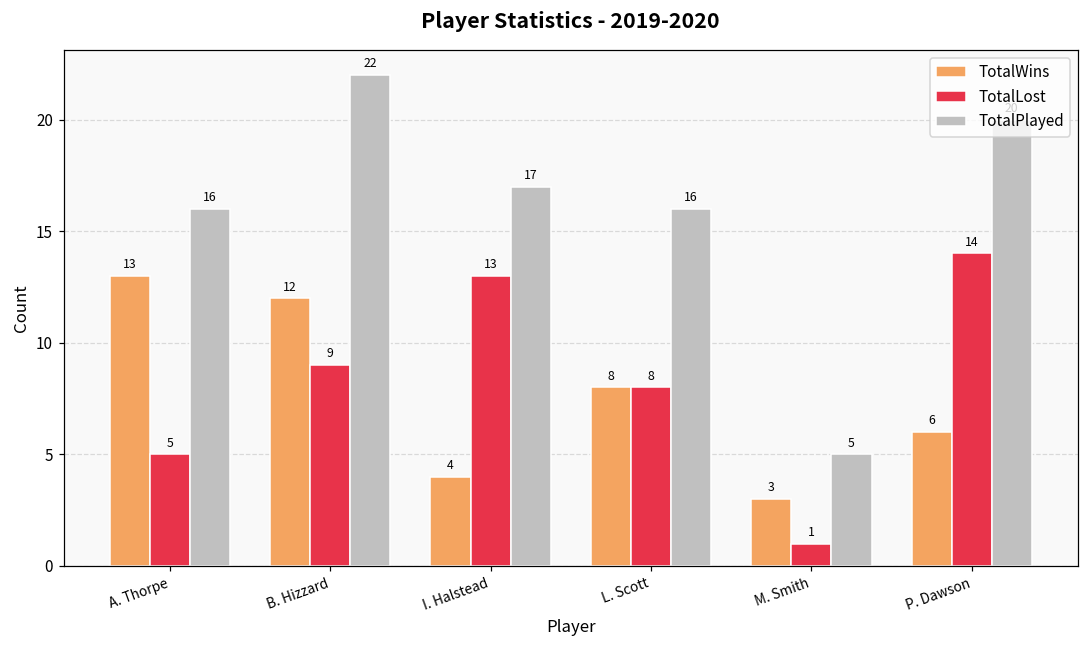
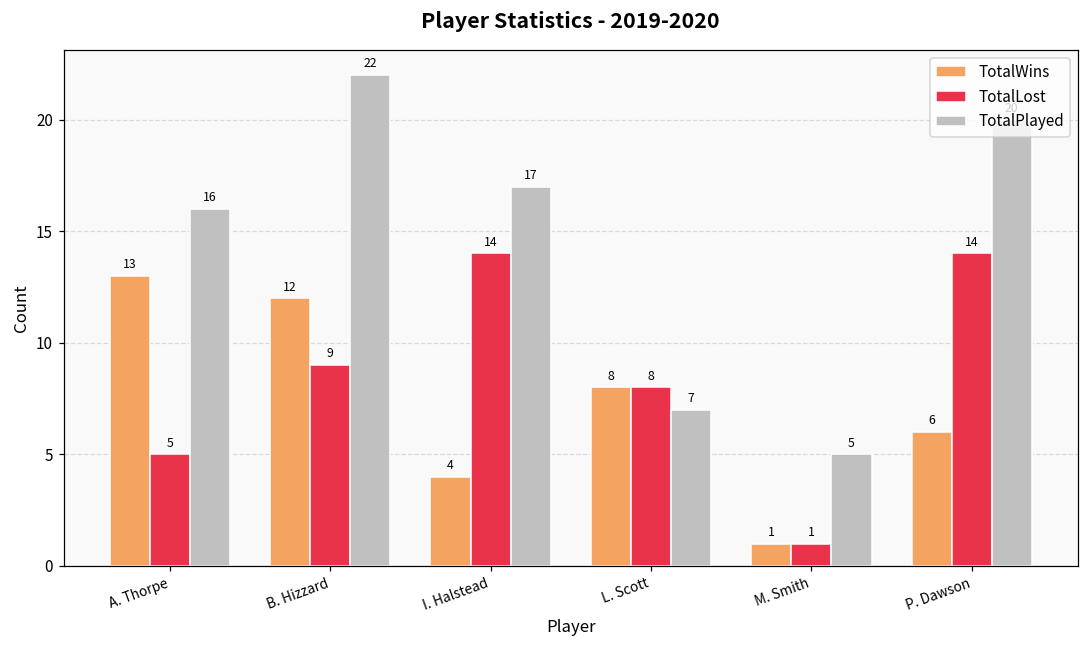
TotalLost, I. Halstead: 13 -> 14
TotalPlayed, L. Scott: 16 -> 7
TotalWins, M. Smith: 3 -> 1
